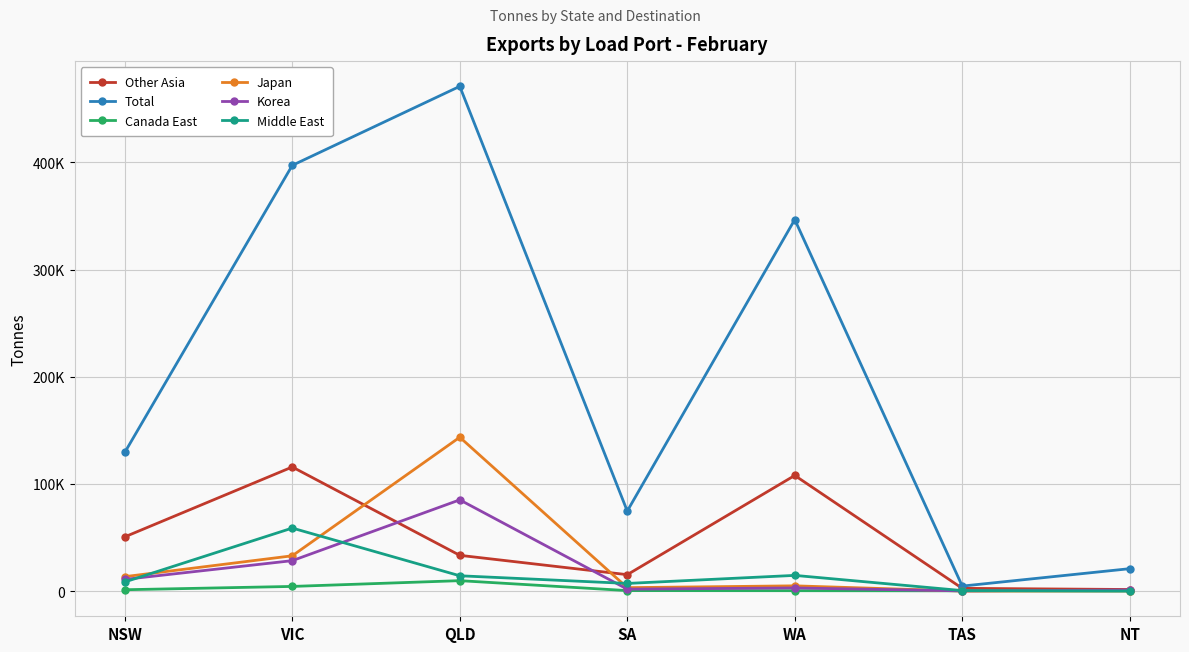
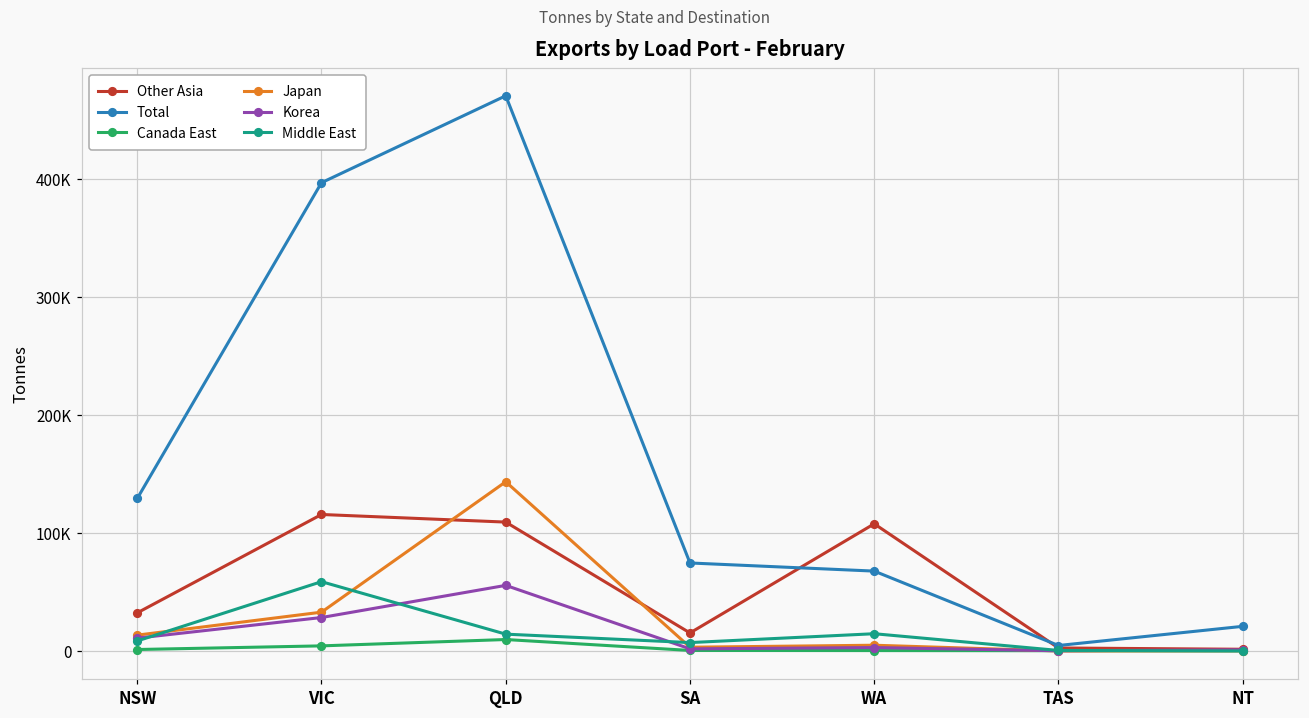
Other Asia, NSW: 51000 -> 32000
Other Asia, QLD: 33000 -> 109000
Korea, QLD: 85000 -> 56000
Total, WA: 347000 -> 68000
